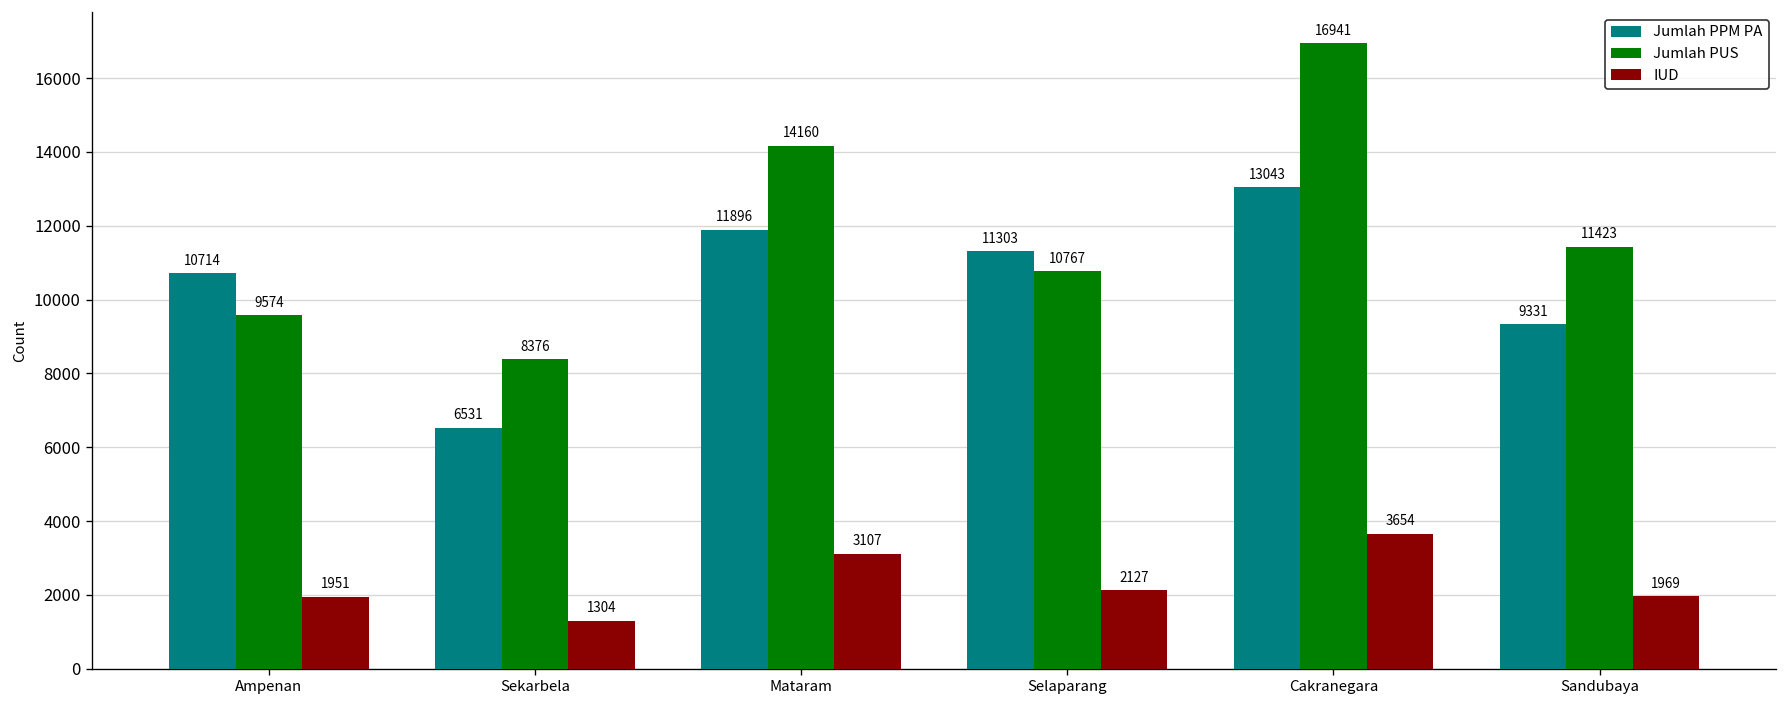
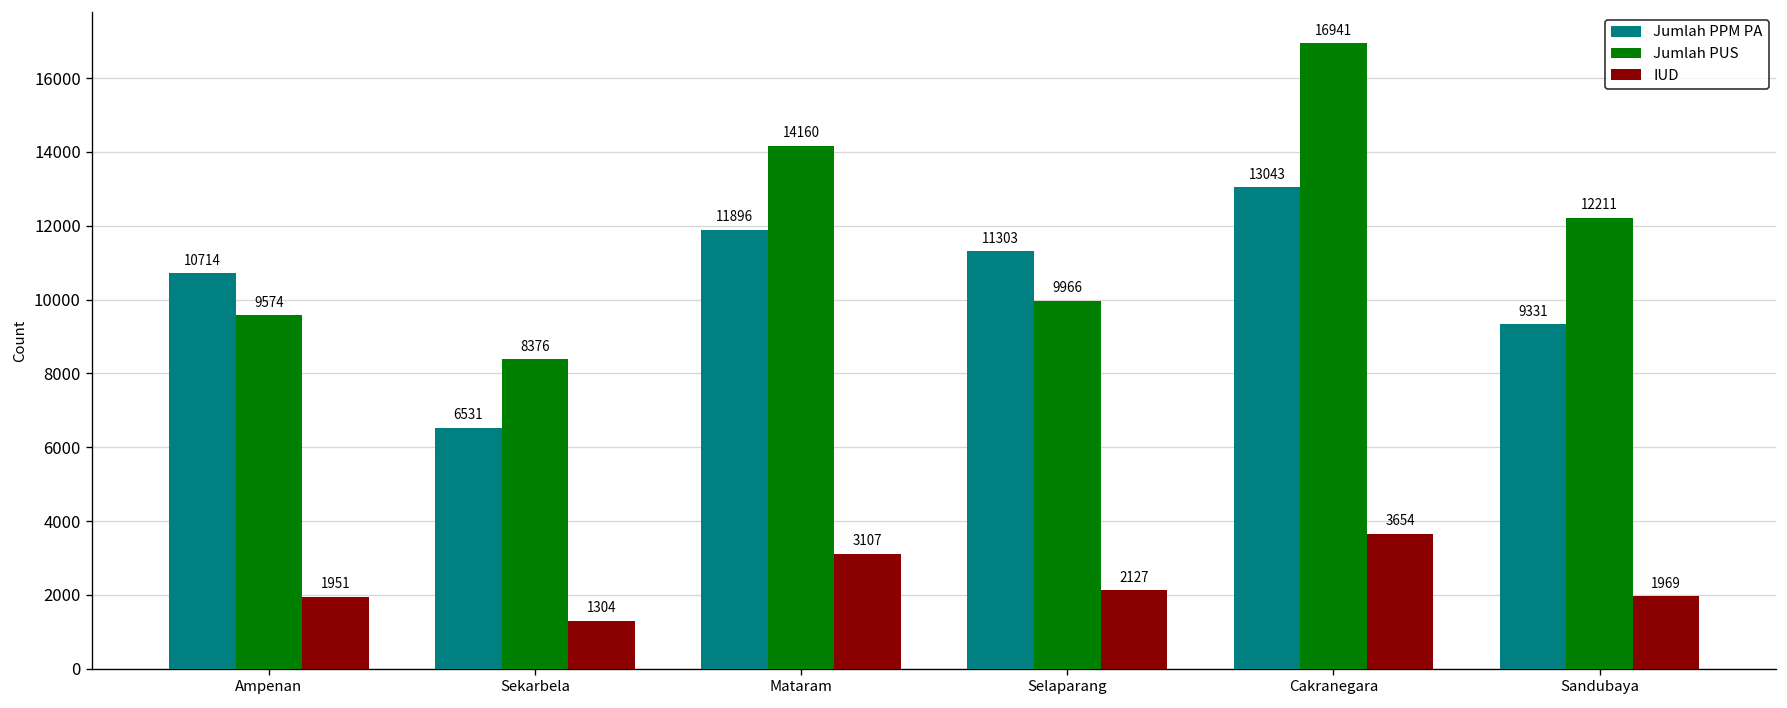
Jumlah PUS, Selaparang: 10767 -> 9966
Jumlah PUS, Sandubaya: 11423 -> 12211
